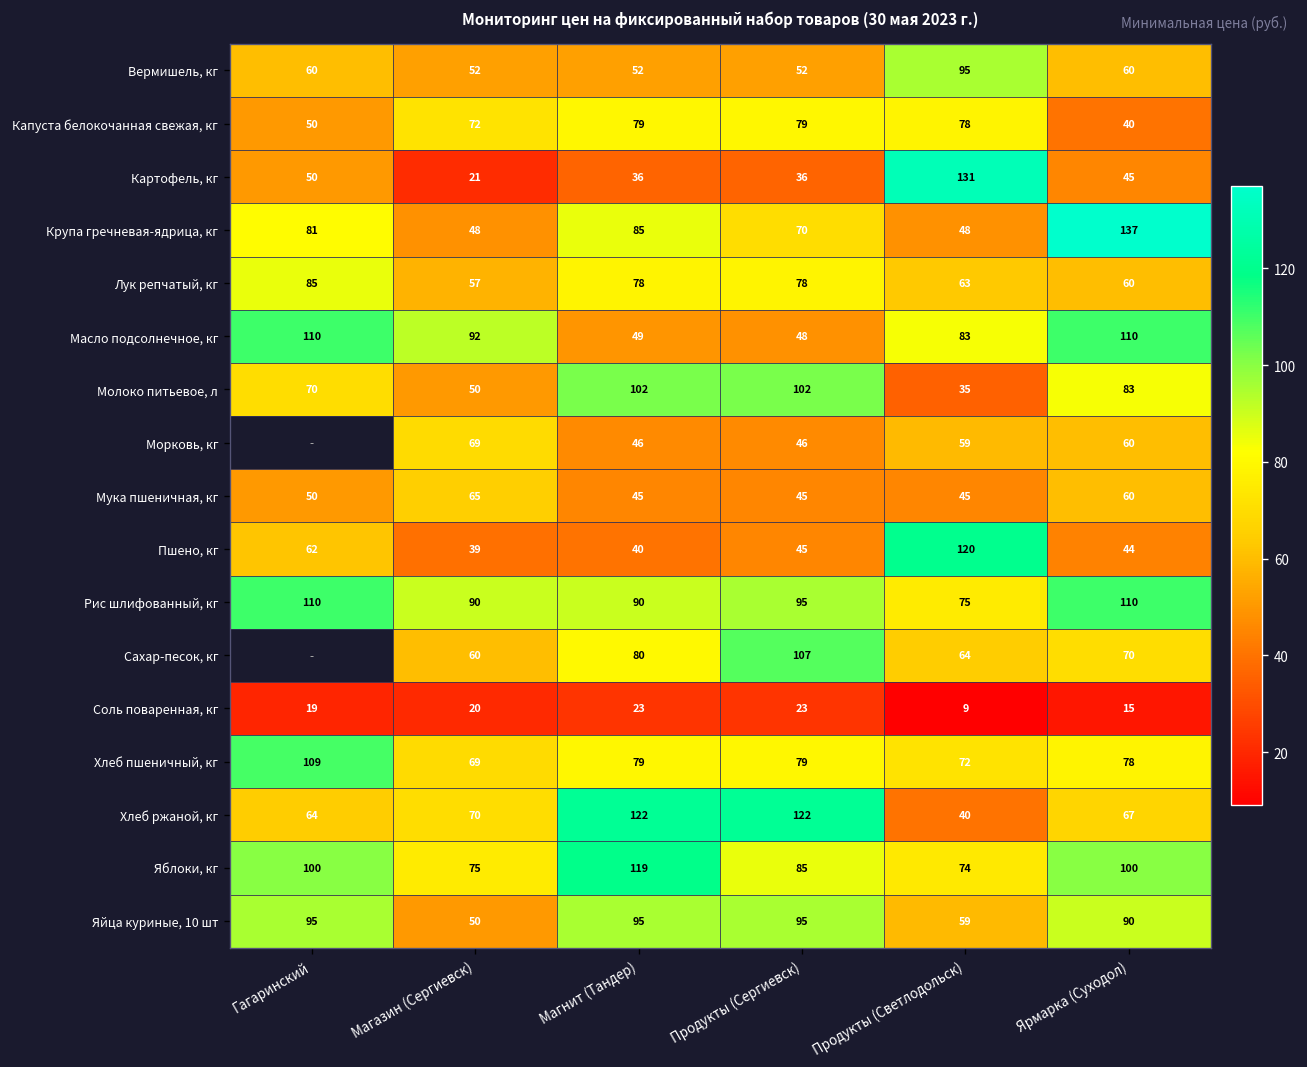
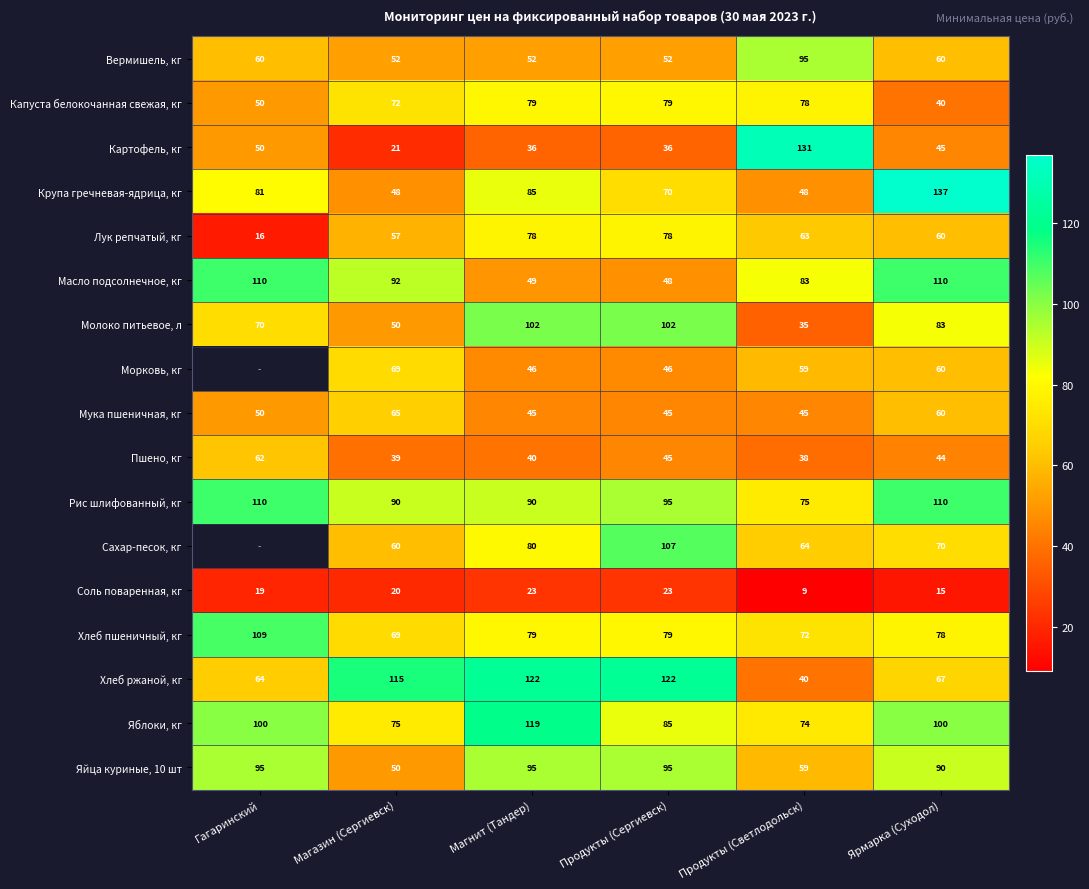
Лук репчатый, кг, Гагаринский: 85 -> 16
Пшено, кг, Продукты (Светлодольск): 120 -> 38
Хлеб ржаной, кг, Магазин (Сергиевск): 70 -> 115
